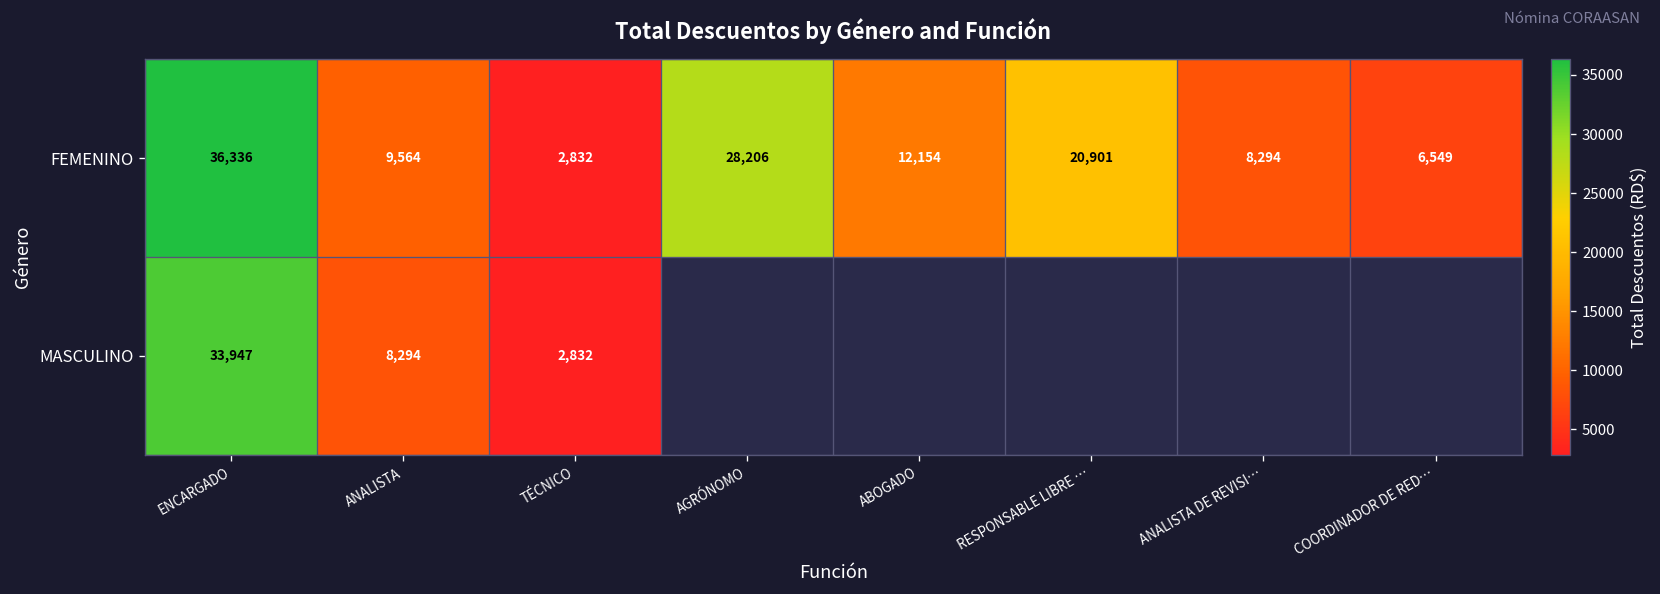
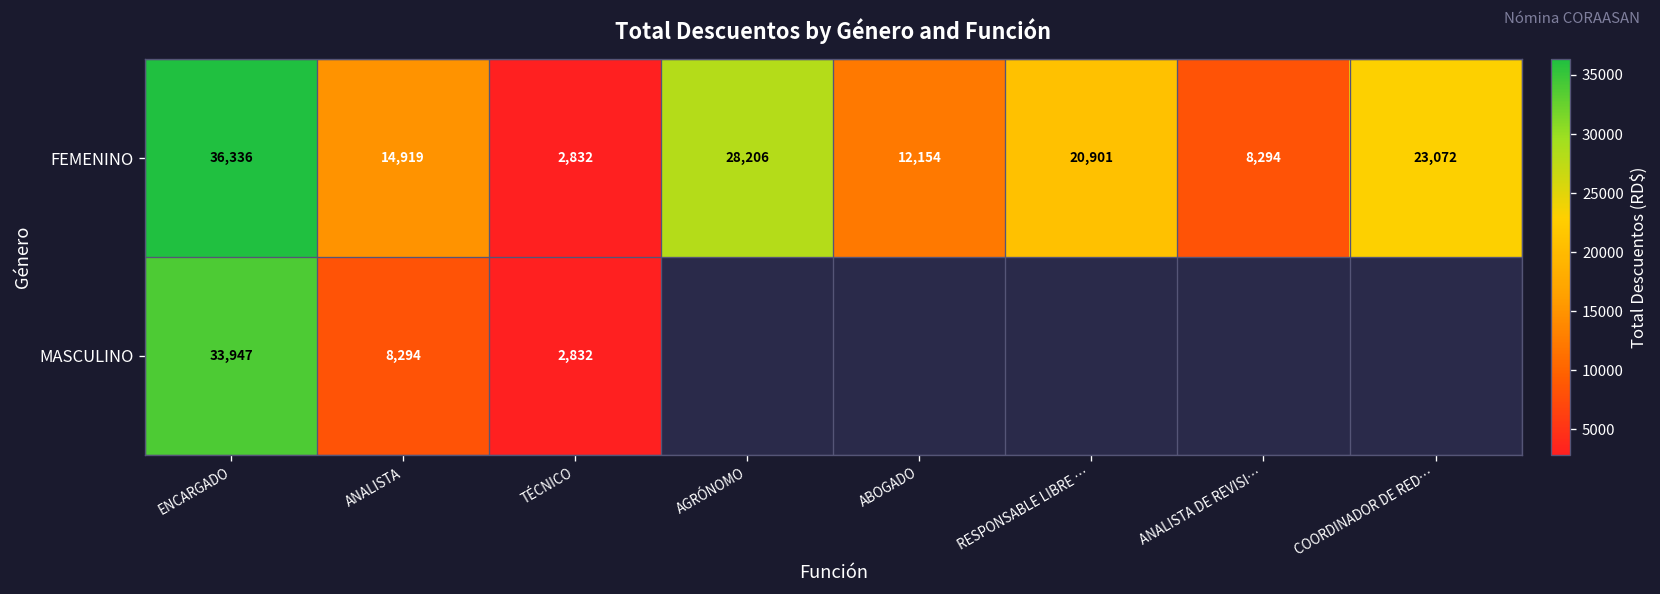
FEMENINO, ANALISTA: 9,564 -> 14,919
FEMENINO, COORDINADOR DE RED…: 6,549 -> 23,072
